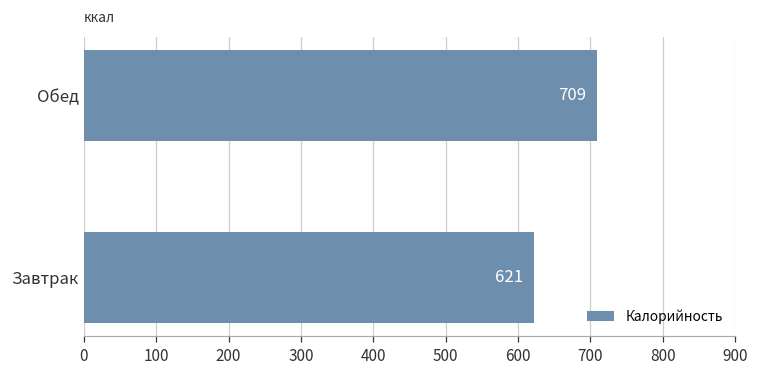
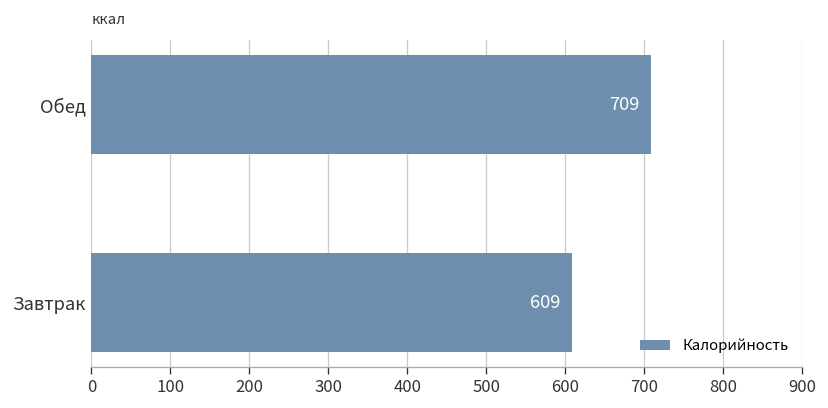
Завтрак: 621 -> 609
